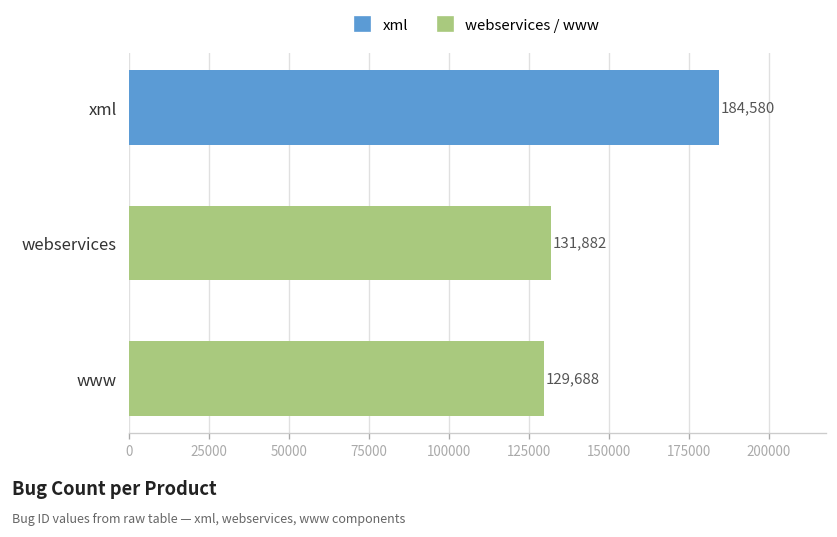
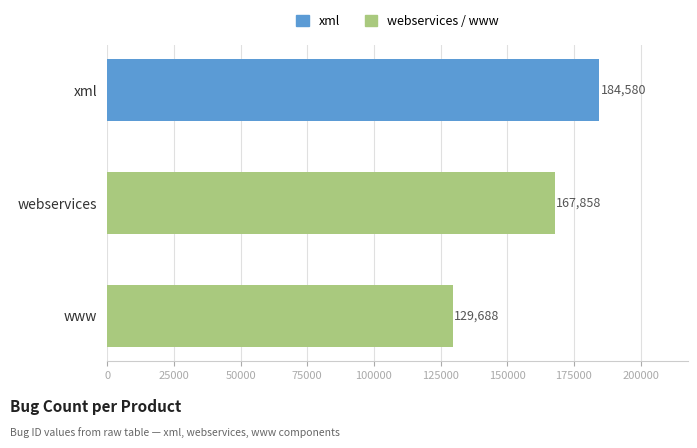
webservices: 131,882 -> 167,858
